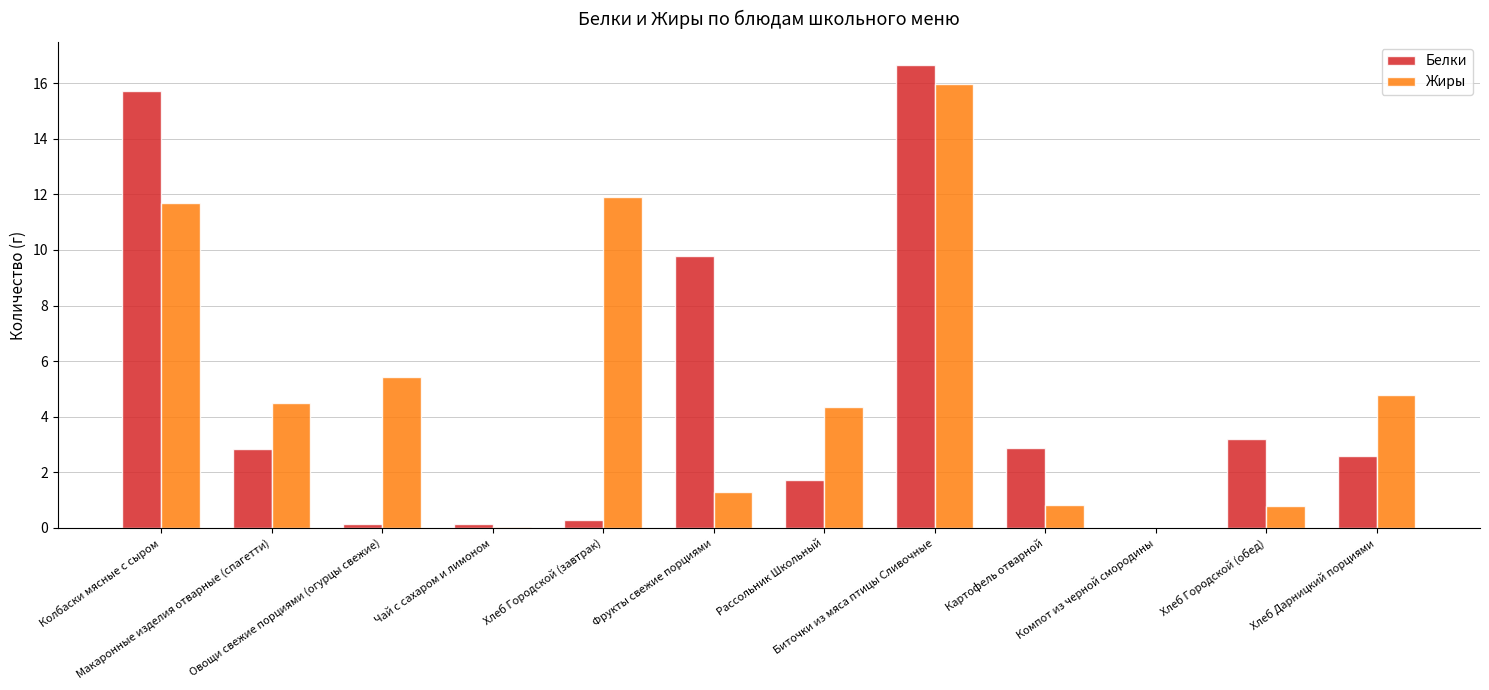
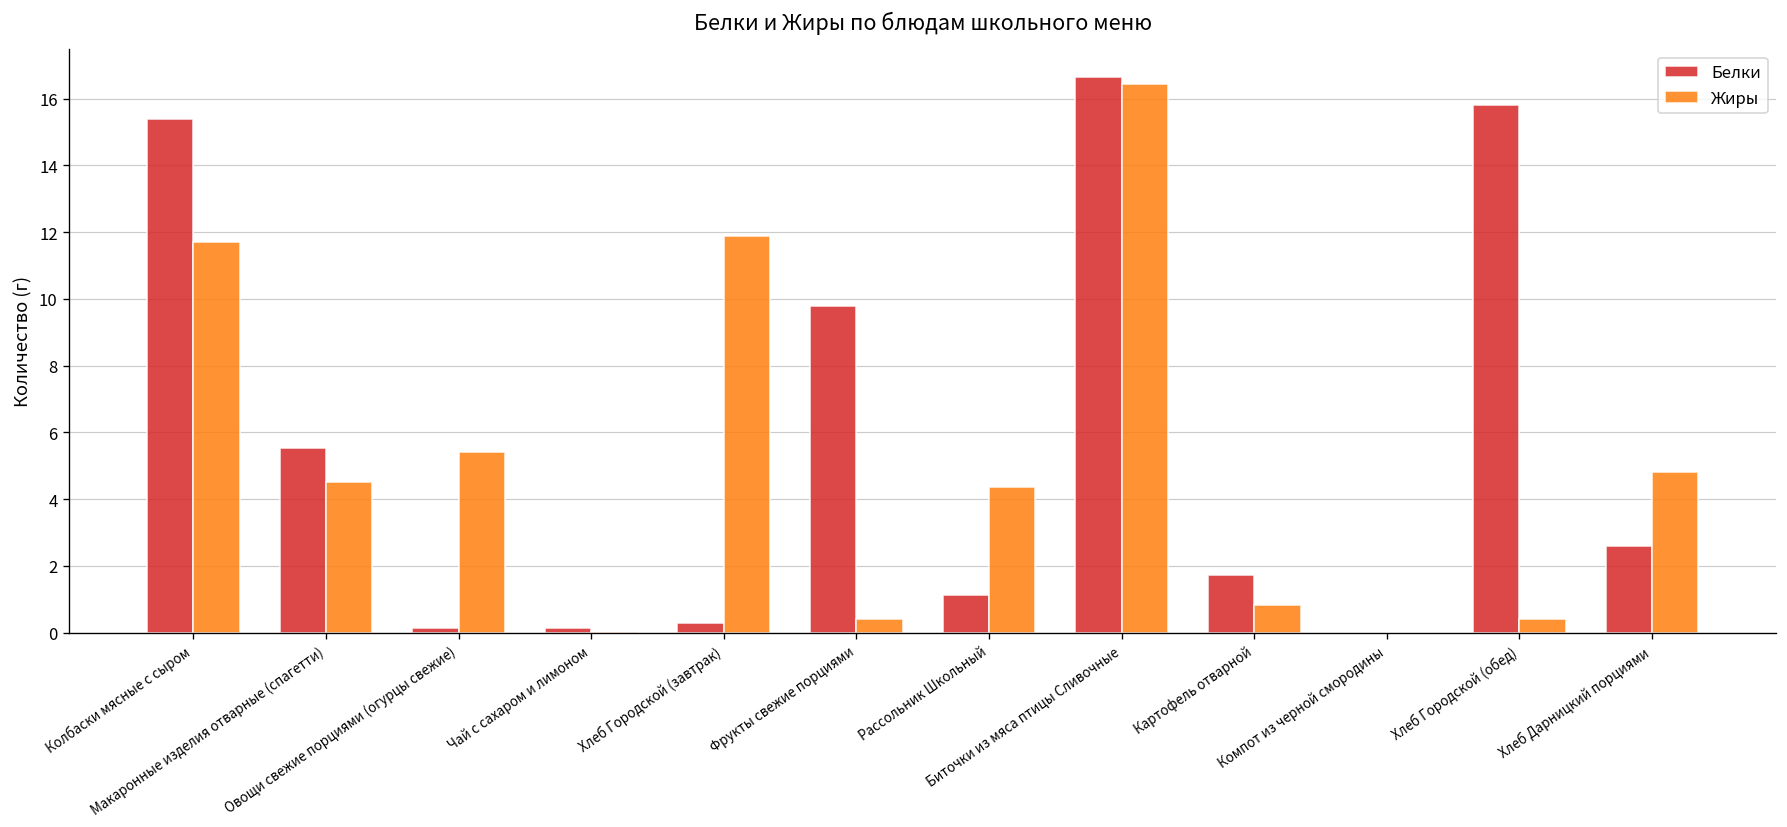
Белки, Колбаски мясные с сыром: 15.7 -> 15.4
Белки, Макаронные изделия отварные (спагетти): 2.8 -> 5.5
Жиры, Фрукты свежие порциями: 1.3 -> 0.4
Белки, Рассольник Школьный: 1.7 -> 1.1
Жиры, Биточки из мяса птицы Сливочные: 16.0 -> 16.5
Белки, Картофель отварной: 2.9 -> 1.7
Белки, Хлеб Городской (обед): 3.2 -> 15.8
Жиры, Хлеб Городской (обед): 0.8 -> 0.4
